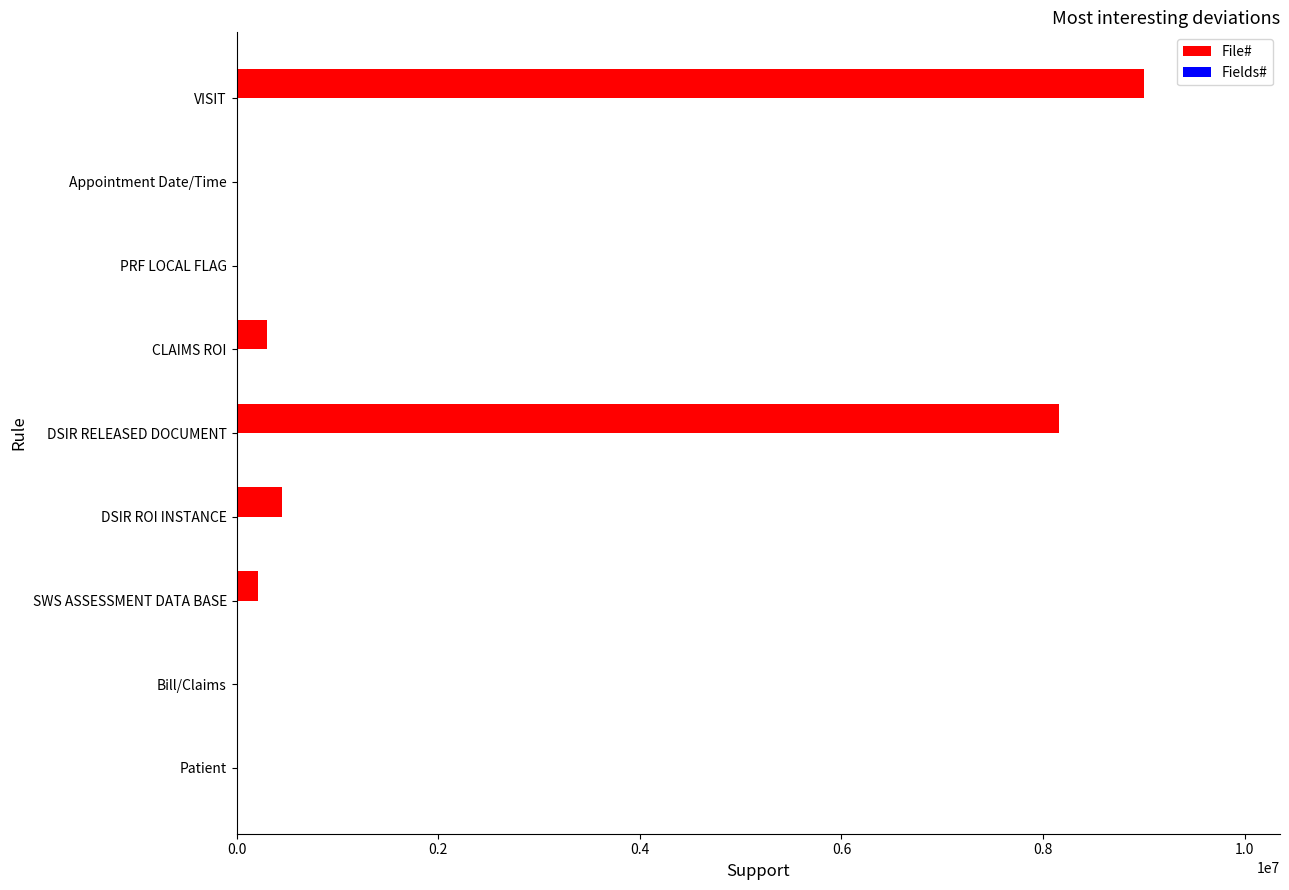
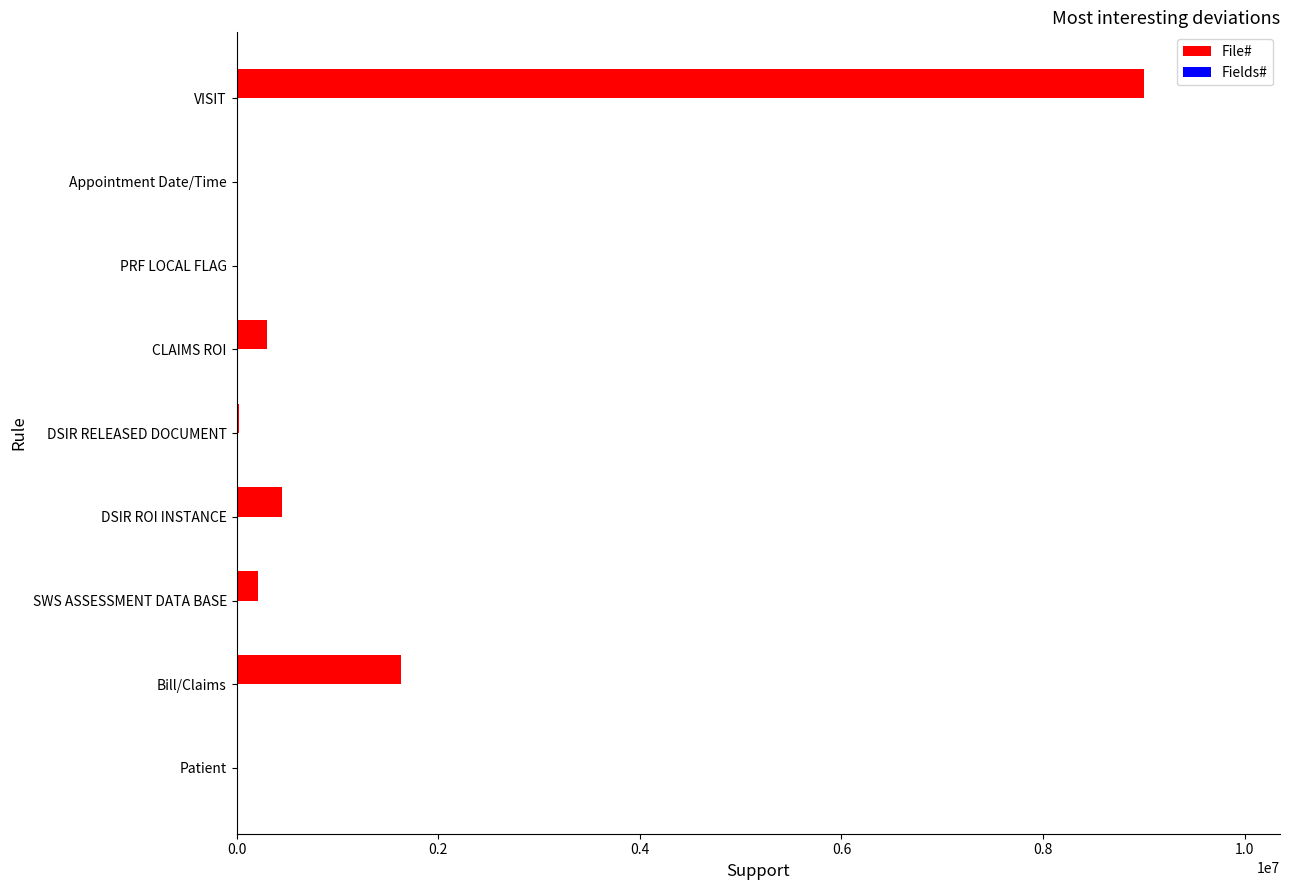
File#, DSIR RELEASED DOCUMENT: 8160000 -> 20000
File#, Bill/Claims: 0 -> 1630000
